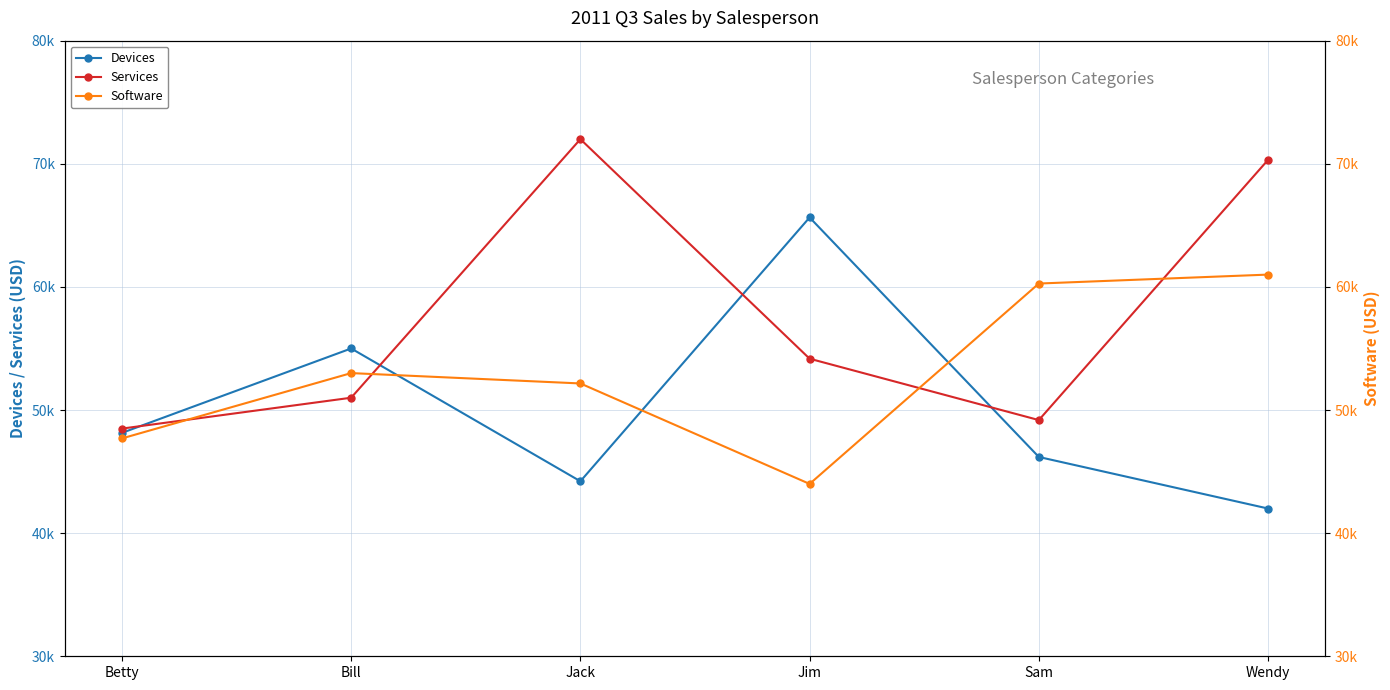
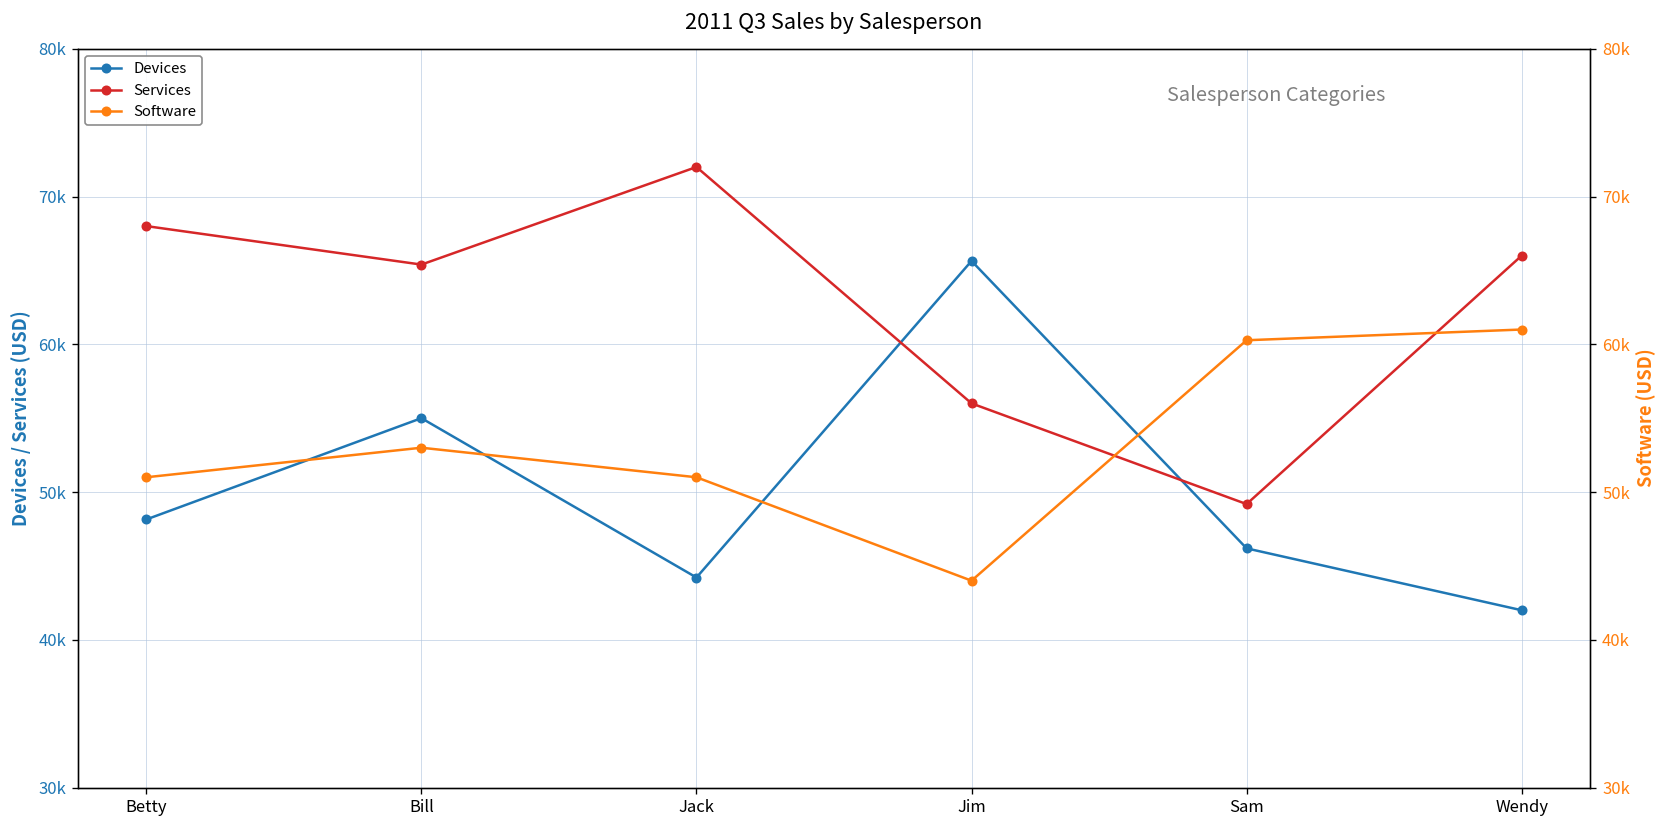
Services, Betty: 48500 -> 68000
Services, Bill: 51000 -> 65400
Services, Jim: 54200 -> 56000
Services, Wendy: 70300 -> 66000
Software, Betty: 47700 -> 51000
Software, Jack: 52200 -> 51000
